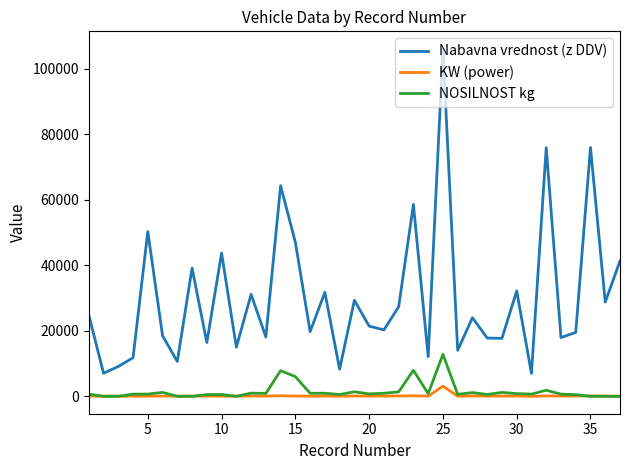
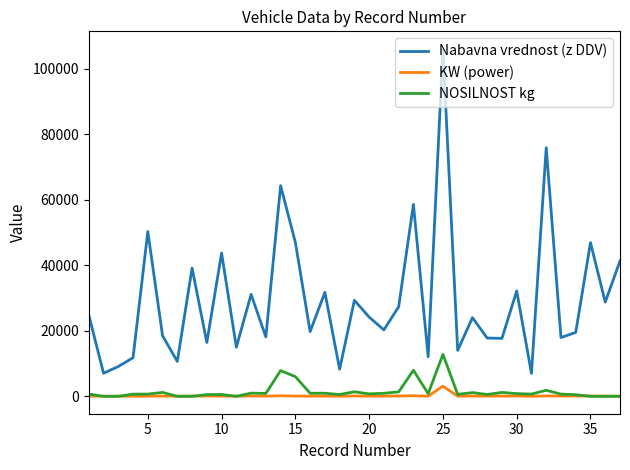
Nabavna vrednost (z DDV), 20: 21000 -> 24000
Nabavna vrednost (z DDV), 35: 76000 -> 47000
